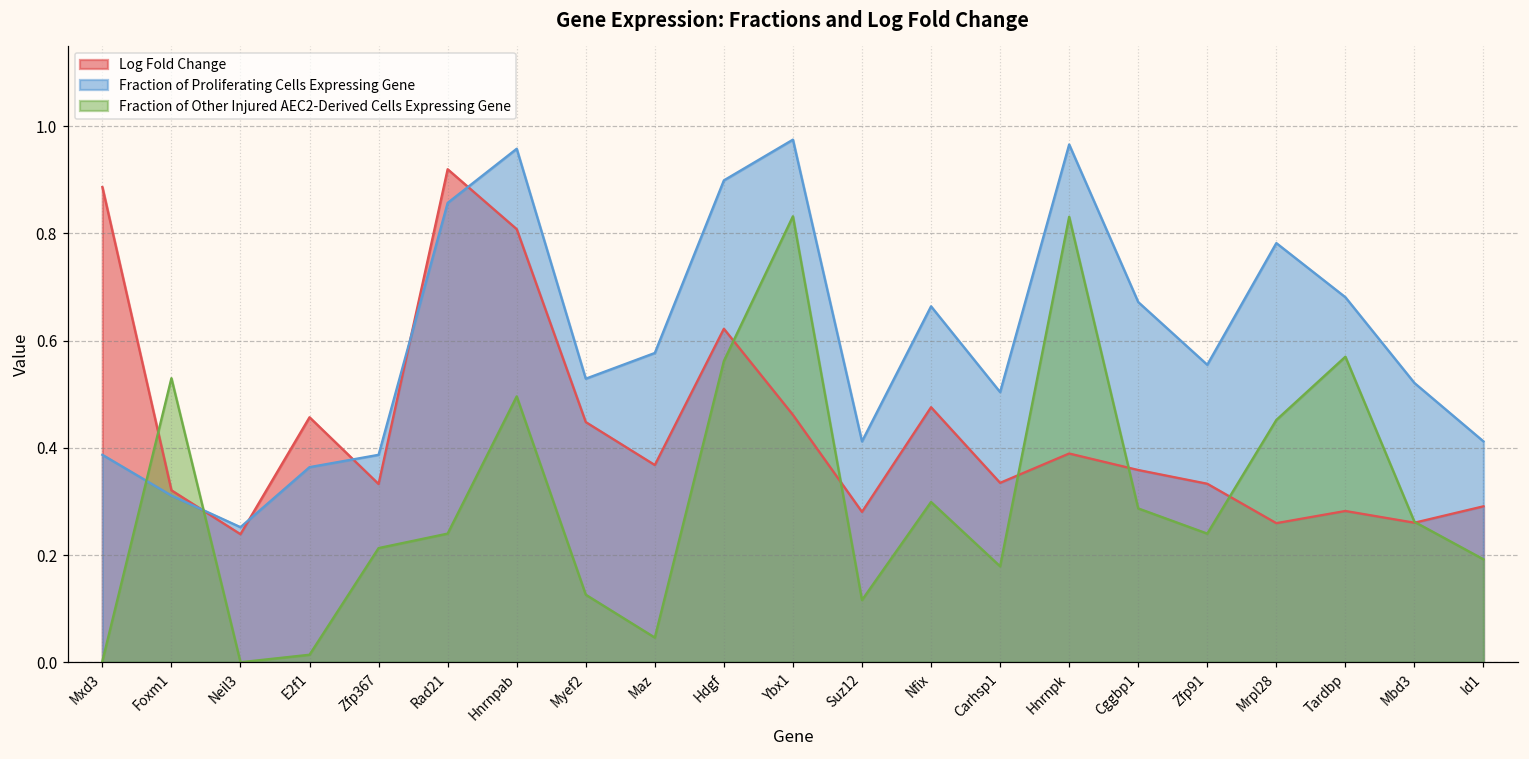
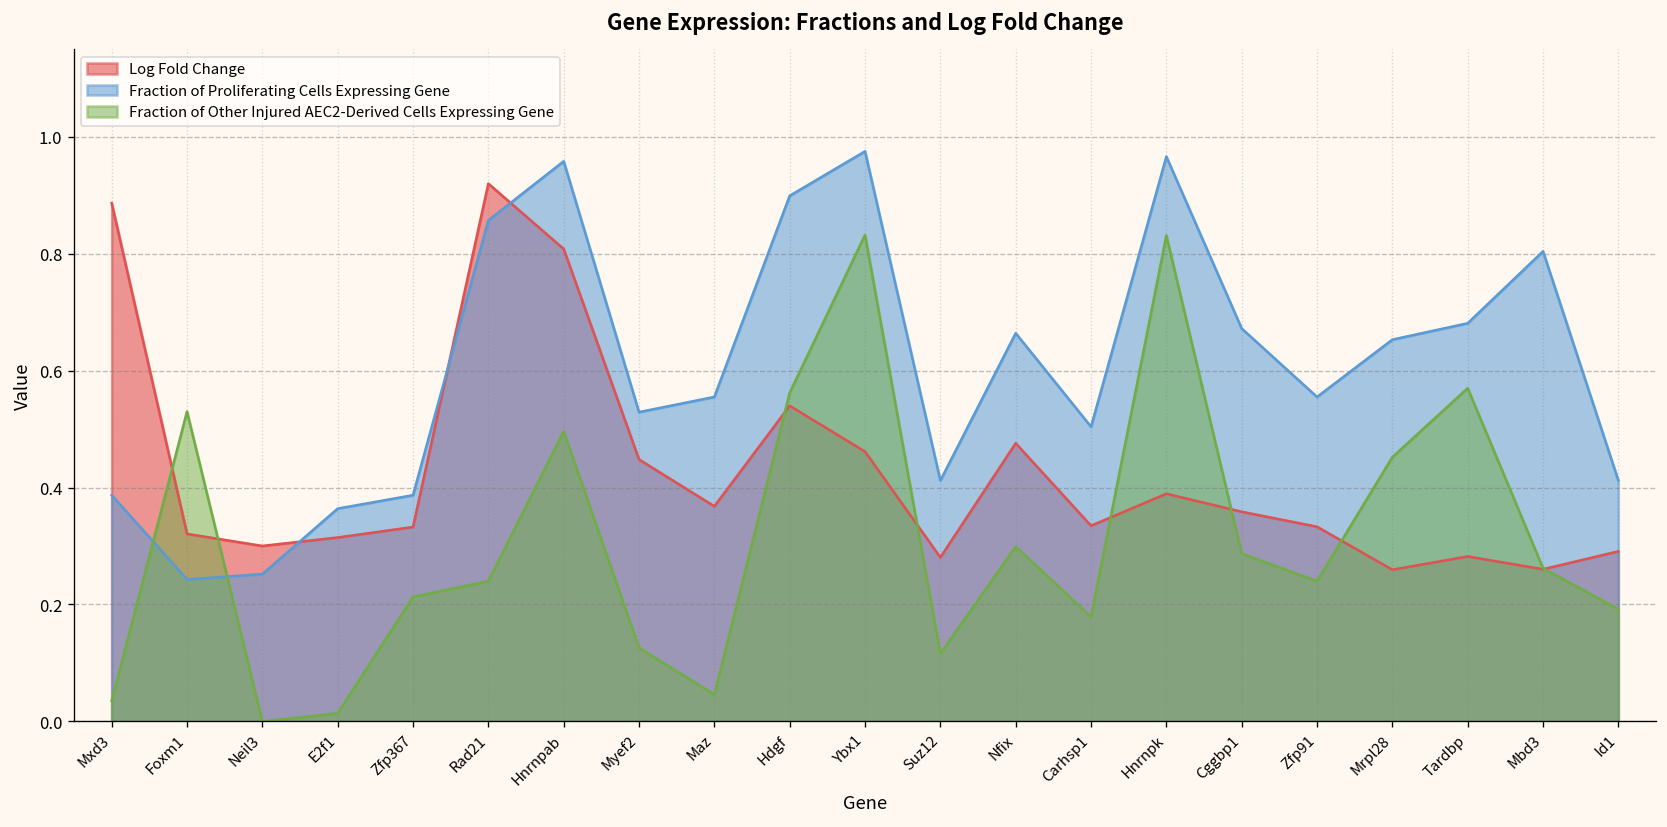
Fraction of Other Injured AEC2-Derived Cells Expressing Gene, Mxd3: 0.00 -> 0.04
Fraction of Proliferating Cells Expressing Gene, Foxm1: 0.31 -> 0.24
Log Fold Change, Neil3: 0.24 -> 0.30
Log Fold Change, E2f1: 0.46 -> 0.31
Fraction of Proliferating Cells Expressing Gene, Maz: 0.58 -> 0.56
Log Fold Change, Hdgf: 0.62 -> 0.54
Fraction of Proliferating Cells Expressing Gene, Mrpl28: 0.78 -> 0.65
Fraction of Proliferating Cells Expressing Gene, Mbd3: 0.52 -> 0.80
